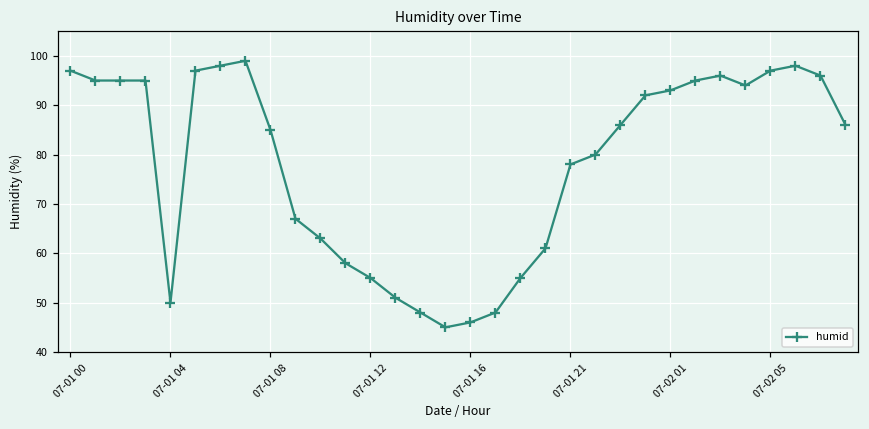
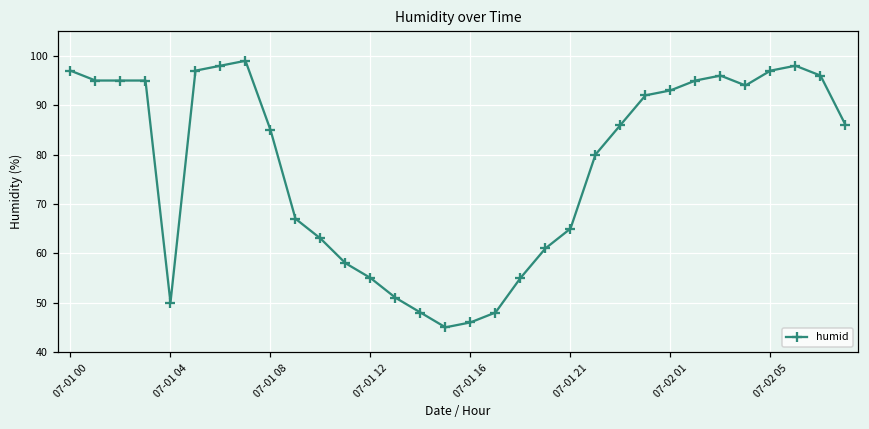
07-01 21: 78 -> 65
